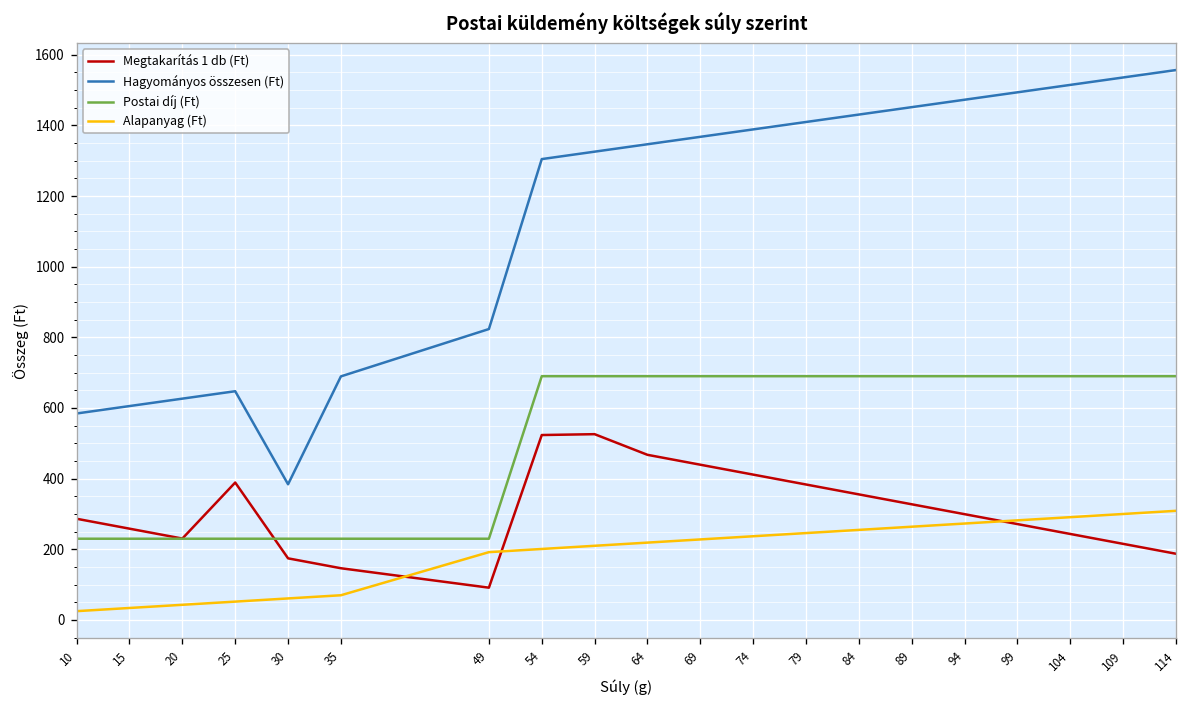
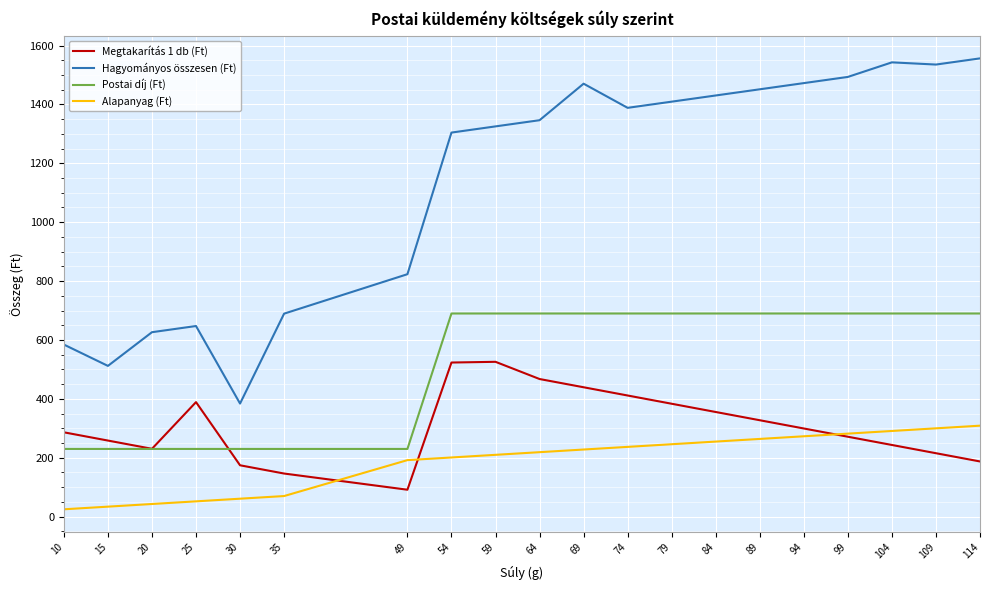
Hagyományos összesen (Ft), 15: 610 -> 510
Hagyományos összesen (Ft), 69: 1370 -> 1470
Hagyományos összesen (Ft), 104: 1510 -> 1540
